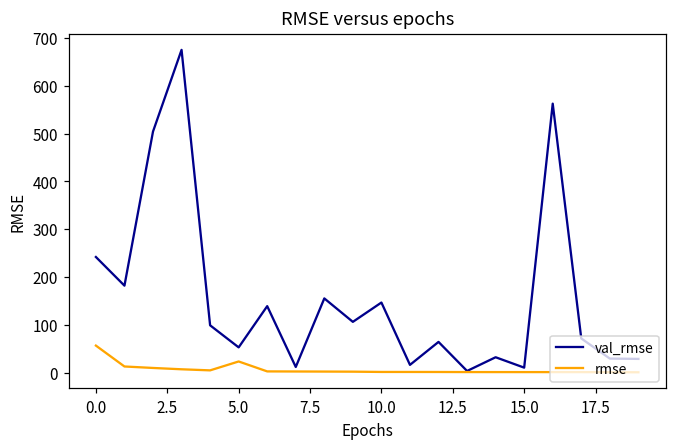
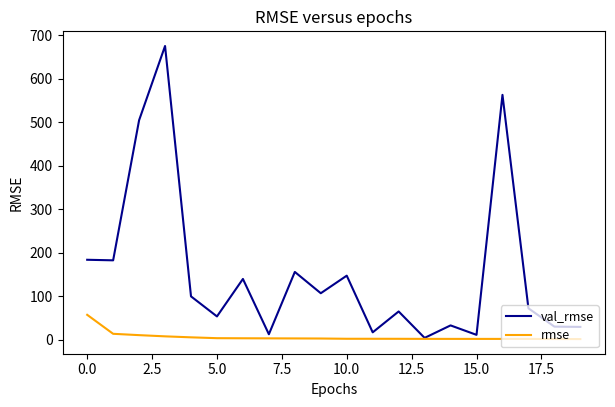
val_rmse, 0.0: 240 -> 180
rmse, 5.0: 20 -> 0
